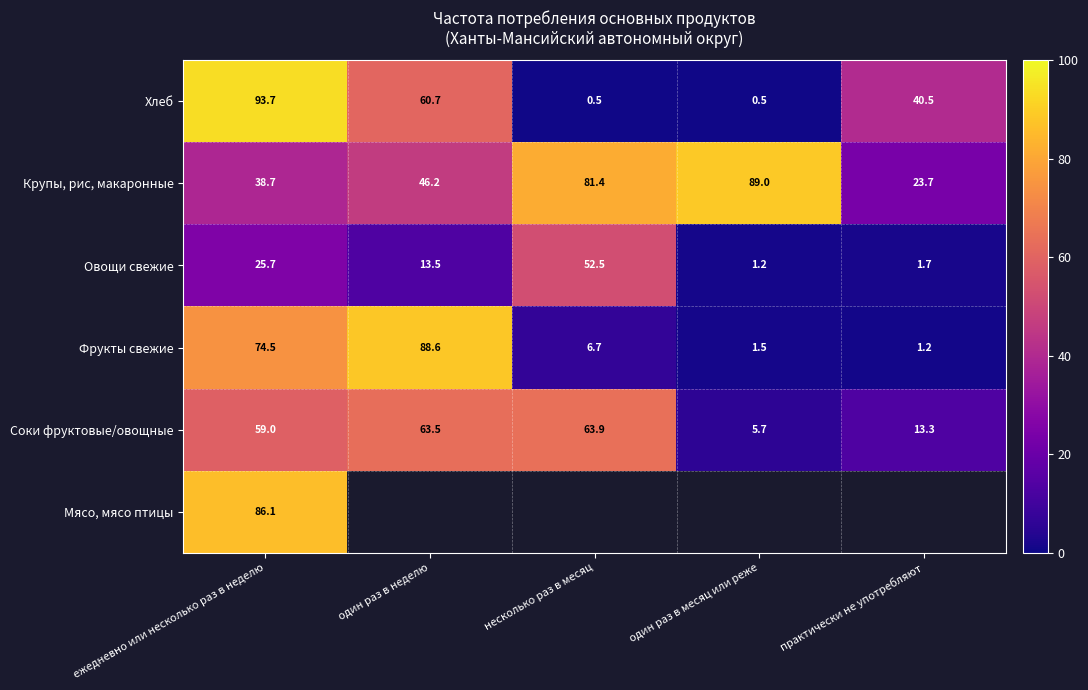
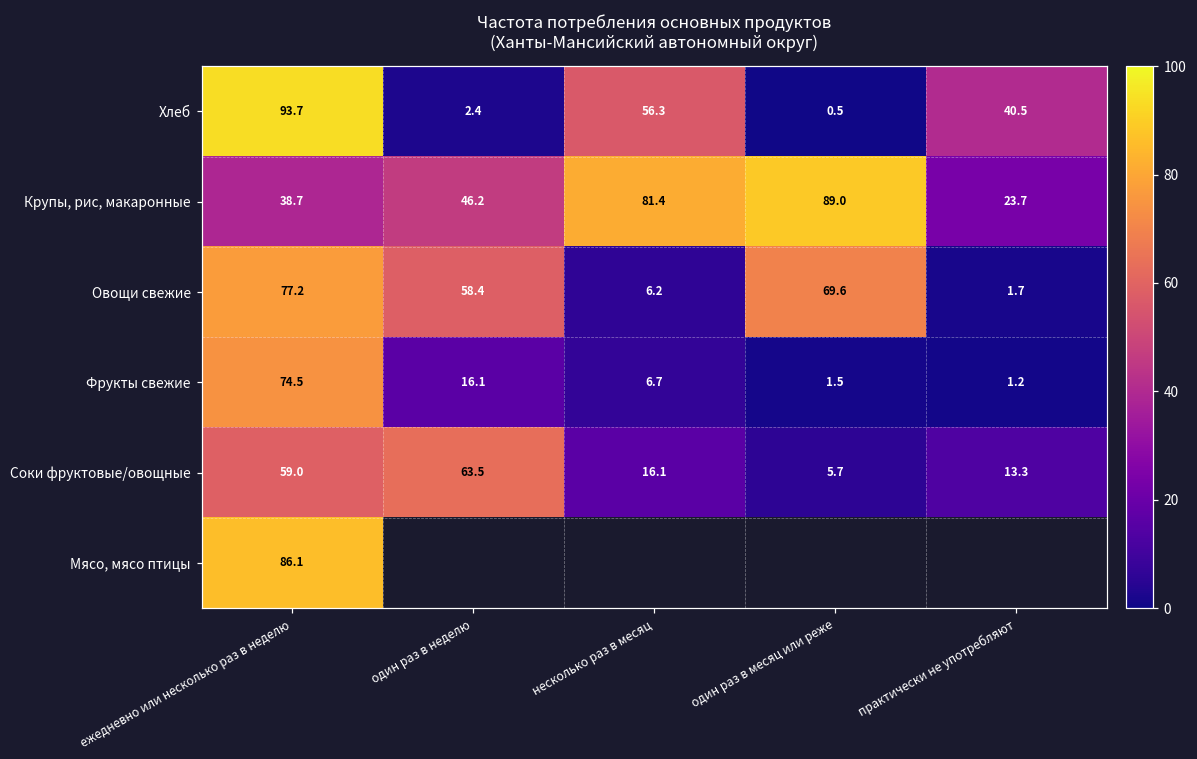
Хлеб, один раз в неделю: 60.7 -> 2.4
Хлеб, несколько раз в месяц: 0.5 -> 56.3
Овощи свежие, ежедневно или несколько раз в неделю: 25.7 -> 77.2
Овощи свежие, один раз в неделю: 13.5 -> 58.4
Овощи свежие, несколько раз в месяц: 52.5 -> 6.2
Овощи свежие, один раз в месяц или реже: 1.2 -> 69.6
Фрукты свежие, один раз в неделю: 88.6 -> 16.1
Соки фруктовые/овощные, несколько раз в месяц: 63.9 -> 16.1
